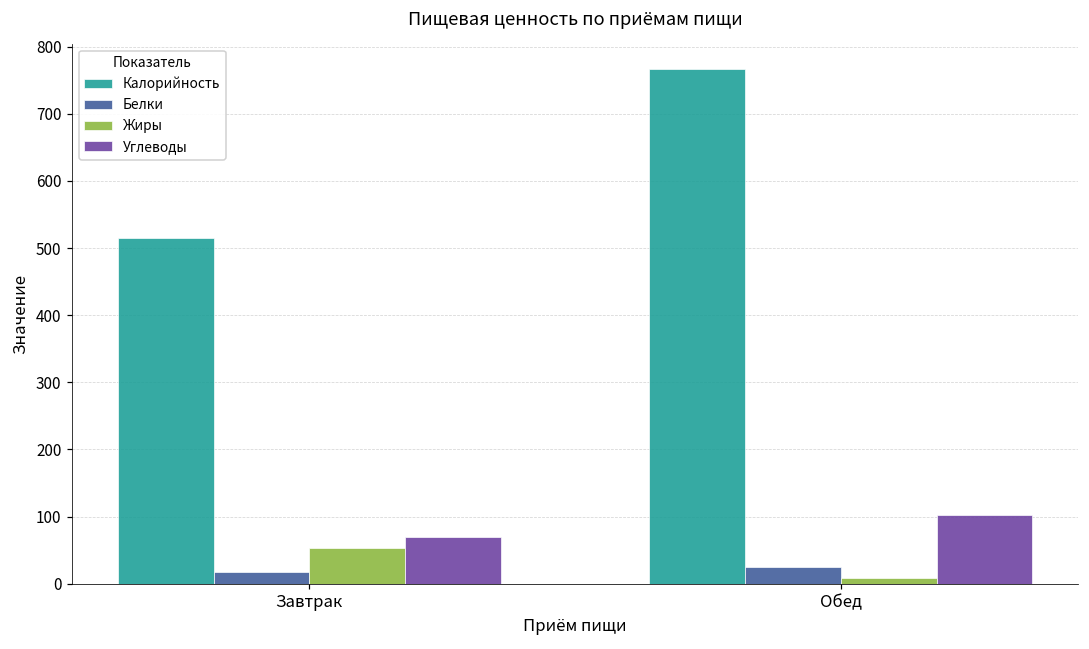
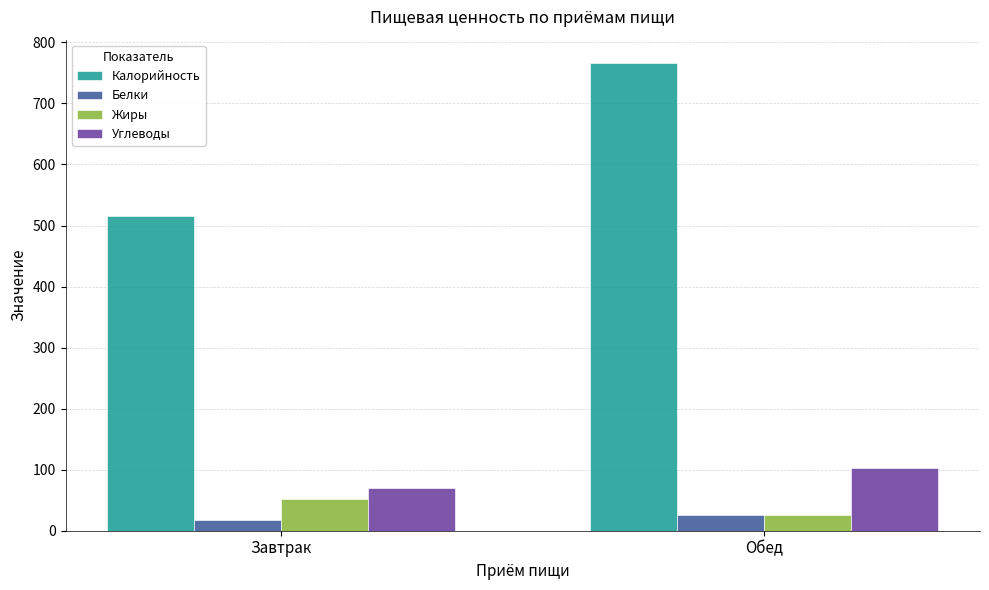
Жиры, Обед: 10 -> 30
